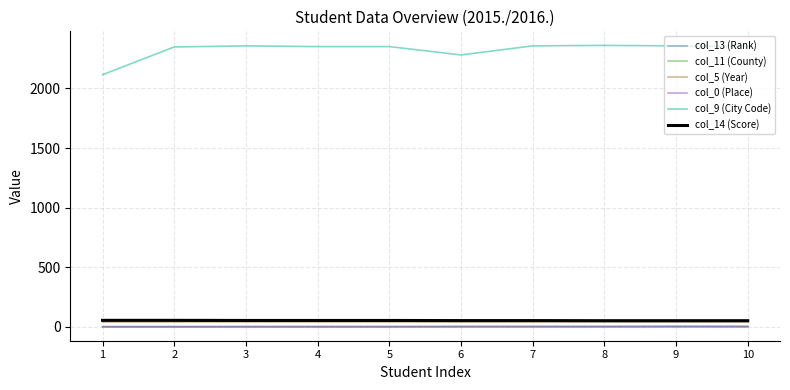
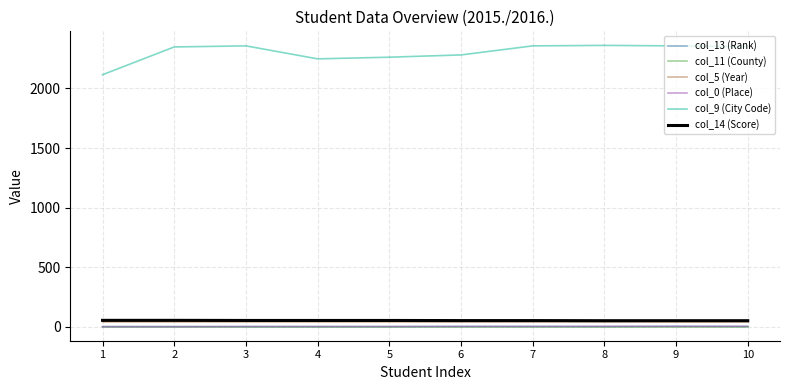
col_9 (City Code), 4: 2350 -> 2250
col_9 (City Code), 5: 2350 -> 2260
